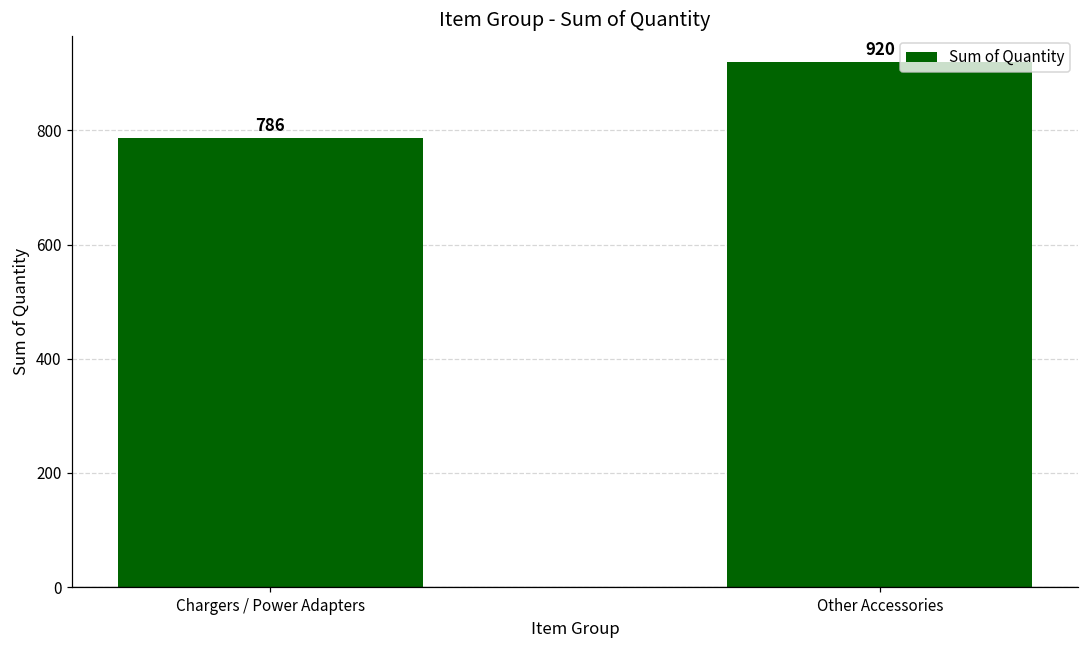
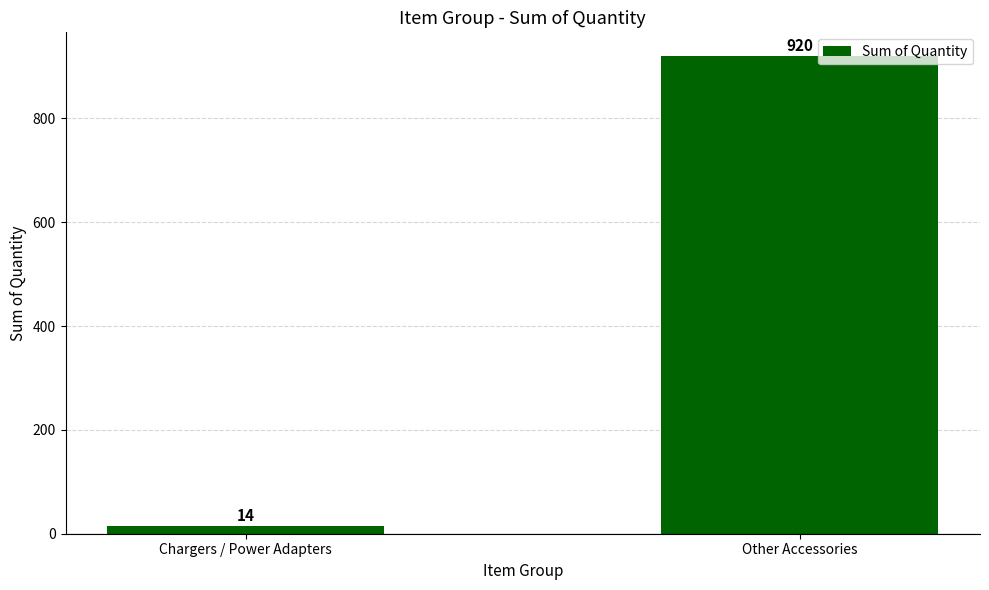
Chargers / Power Adapters: 786 -> 14
